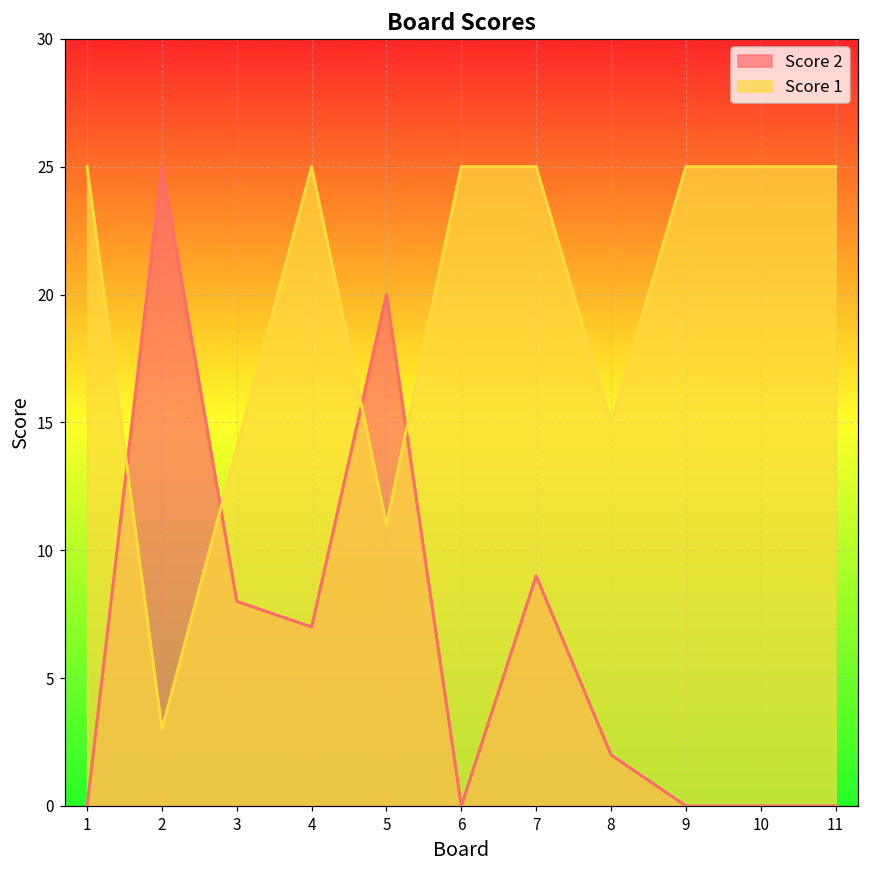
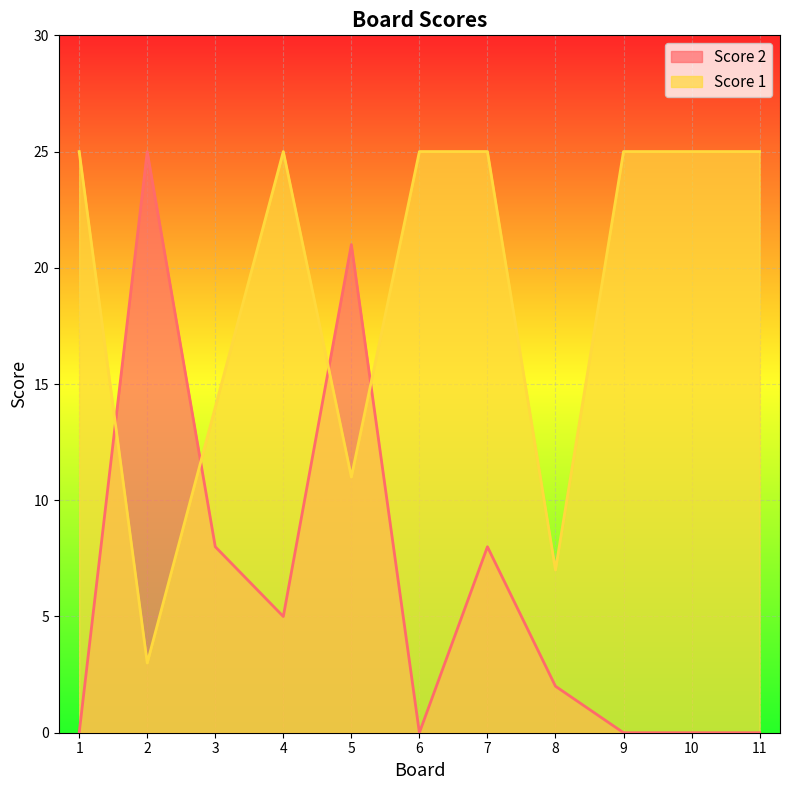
Score 2, 4: 7 -> 5
Score 2, 5: 20 -> 21
Score 2, 7: 9 -> 8
Score 1, 8: 15 -> 7
